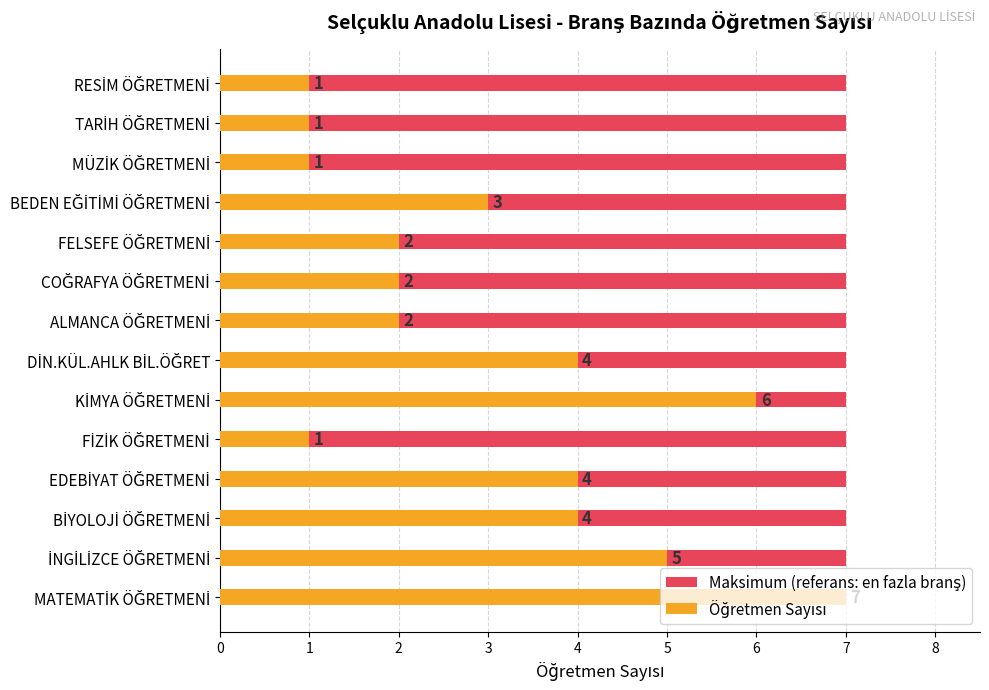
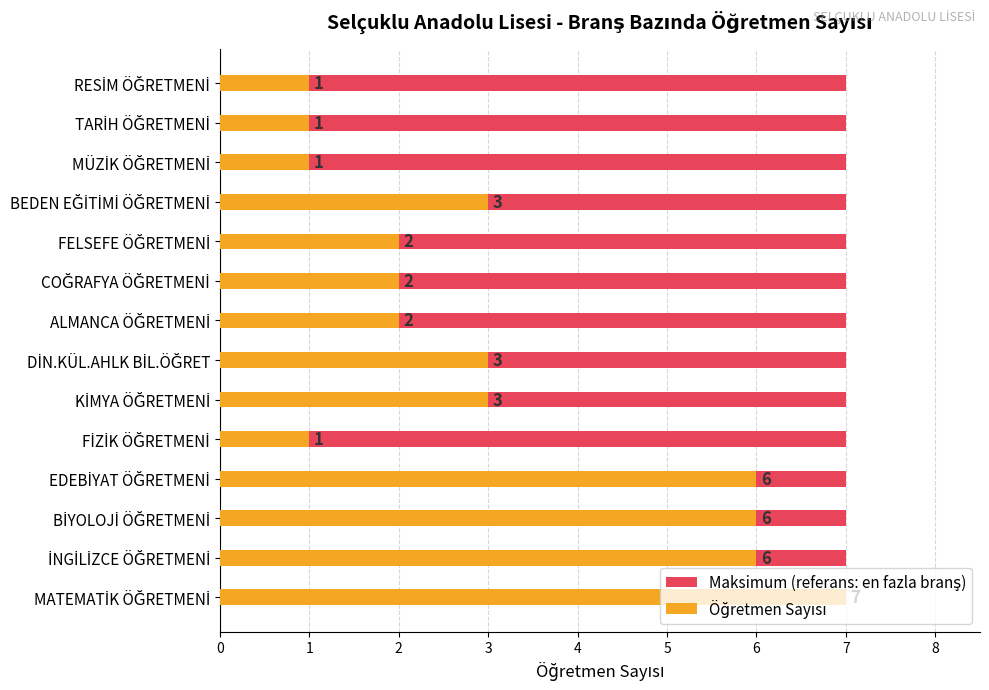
Öğretmen Sayısı, DİN.KÜL.AHLK BİL.ÖĞRET: 4 -> 3
Öğretmen Sayısı, KİMYA ÖĞRETMENİ: 6 -> 3
Öğretmen Sayısı, EDEBİYAT ÖĞRETMENİ: 4 -> 6
Öğretmen Sayısı, BİYOLOJİ ÖĞRETMENİ: 4 -> 6
Öğretmen Sayısı, İNGİLİZCE ÖĞRETMENİ: 5 -> 6
